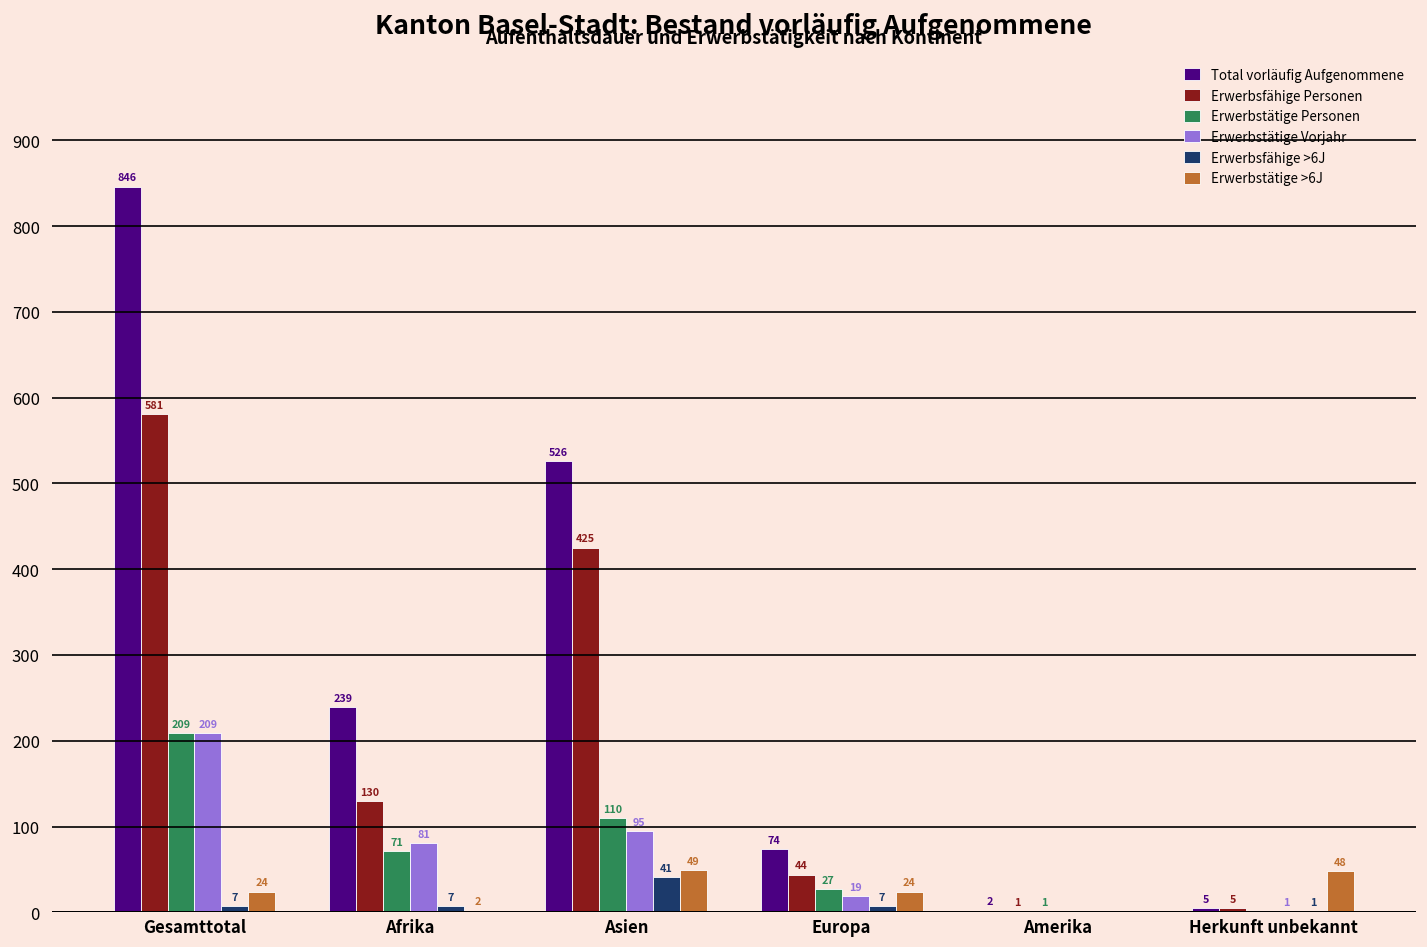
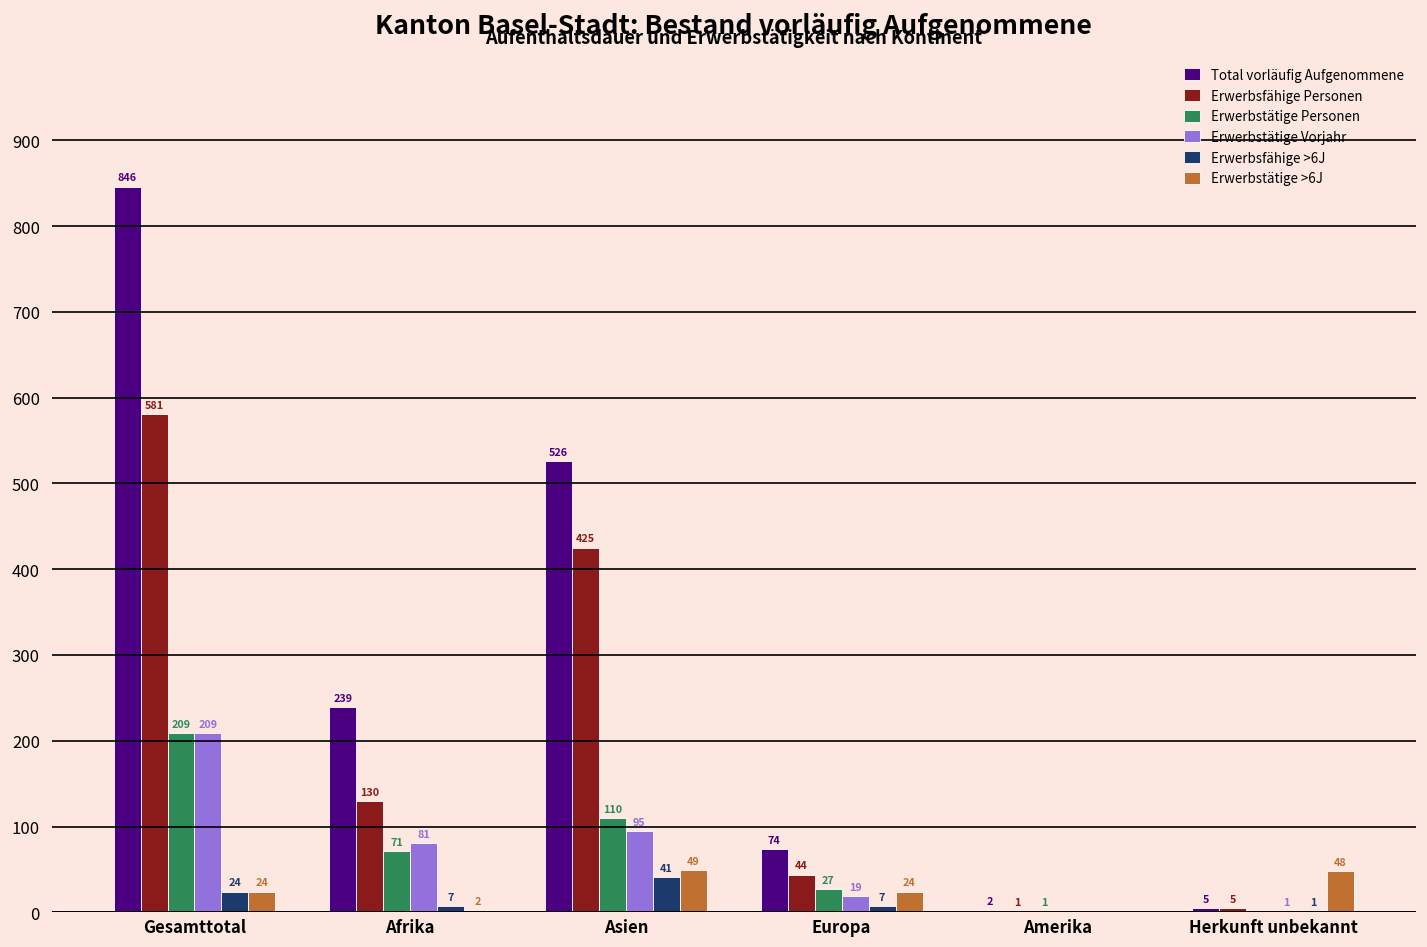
Erwerbsfähige >6J, Gesamttotal: 7 -> 24
